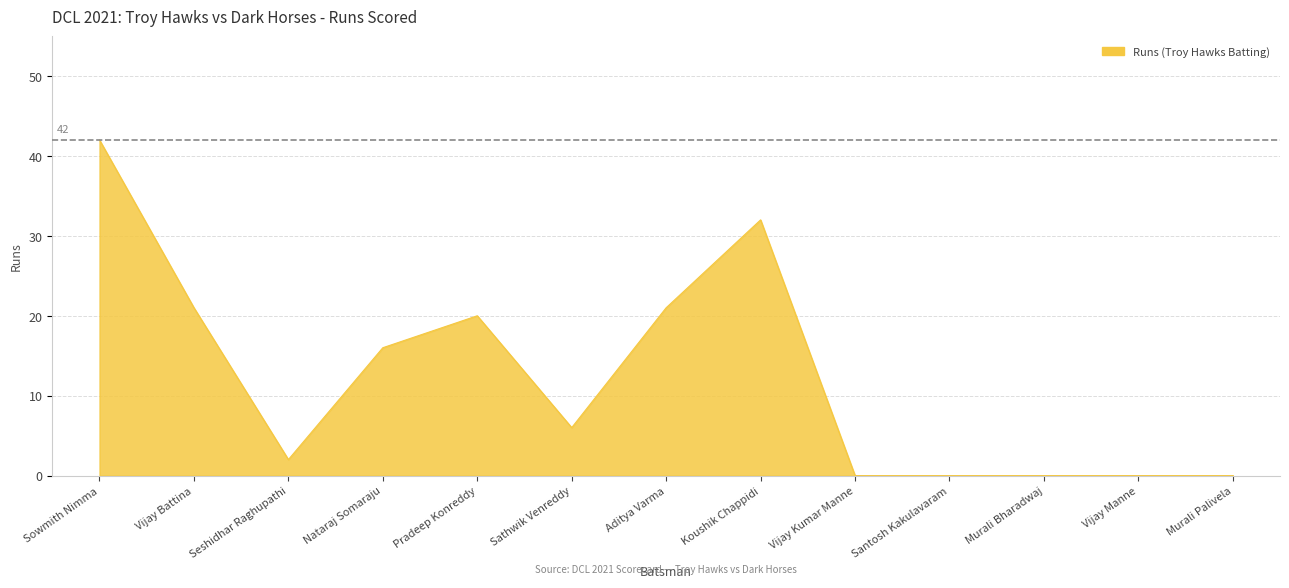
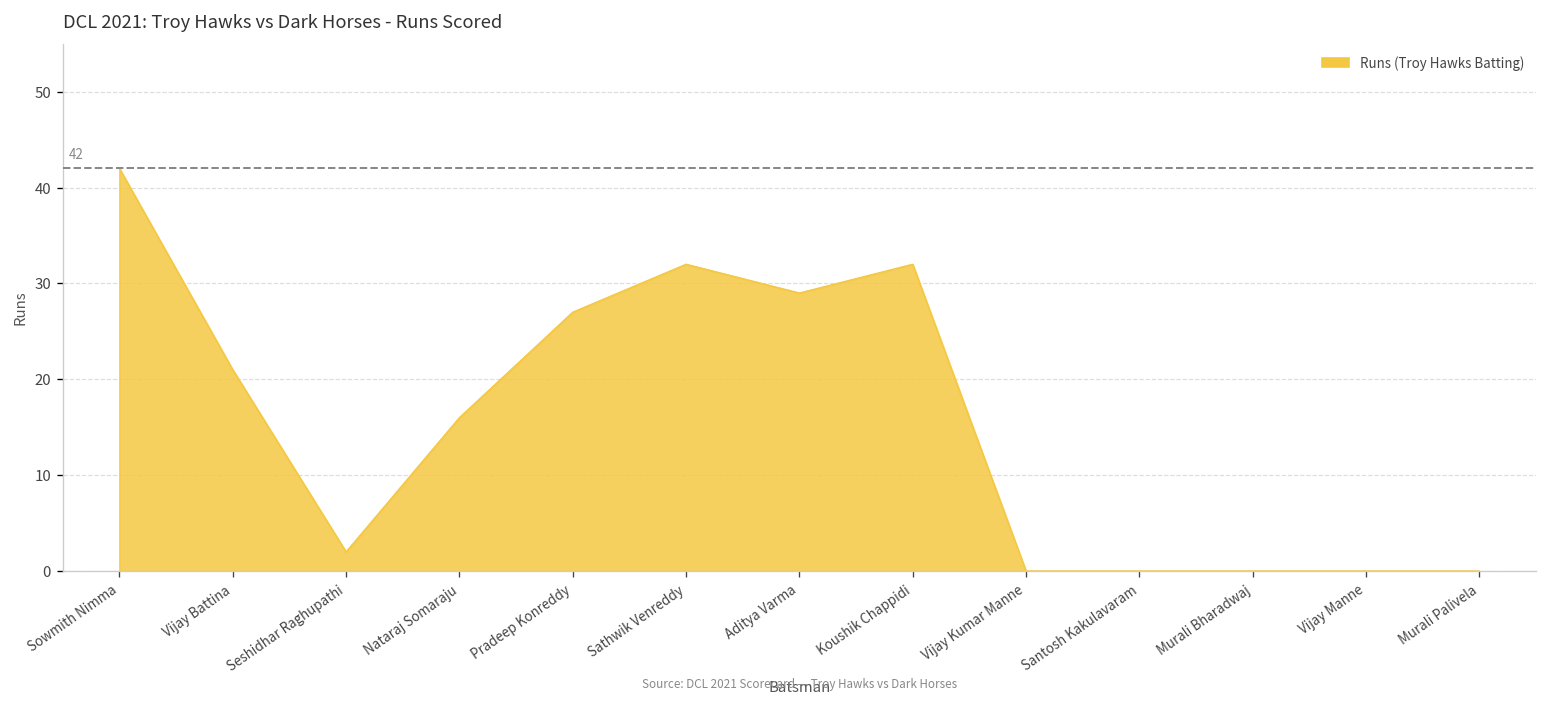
Pradeep Konreddy: 20 -> 27
Sathwik Venreddy: 6 -> 32
Aditya Varma: 21 -> 29
